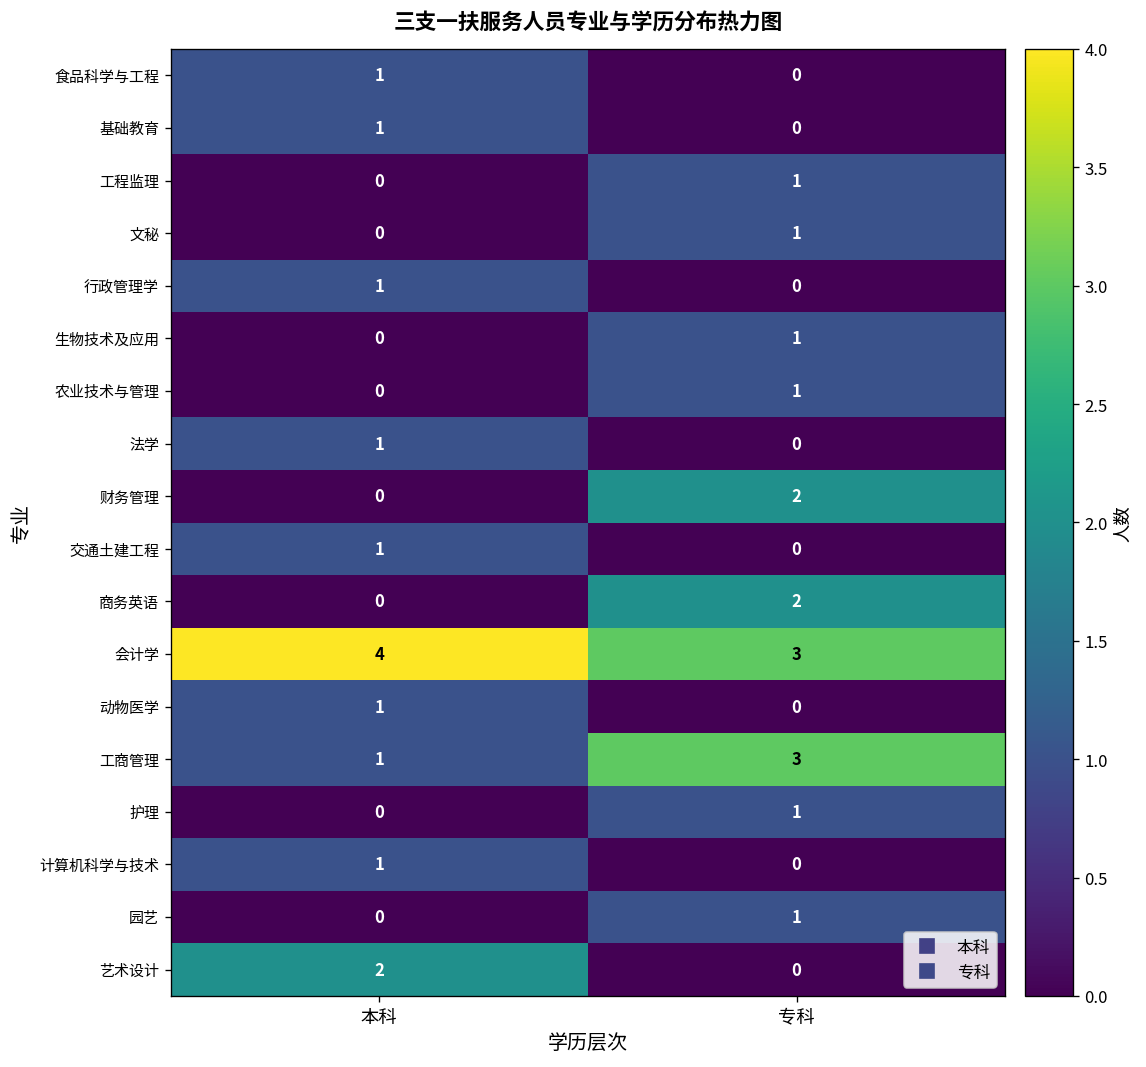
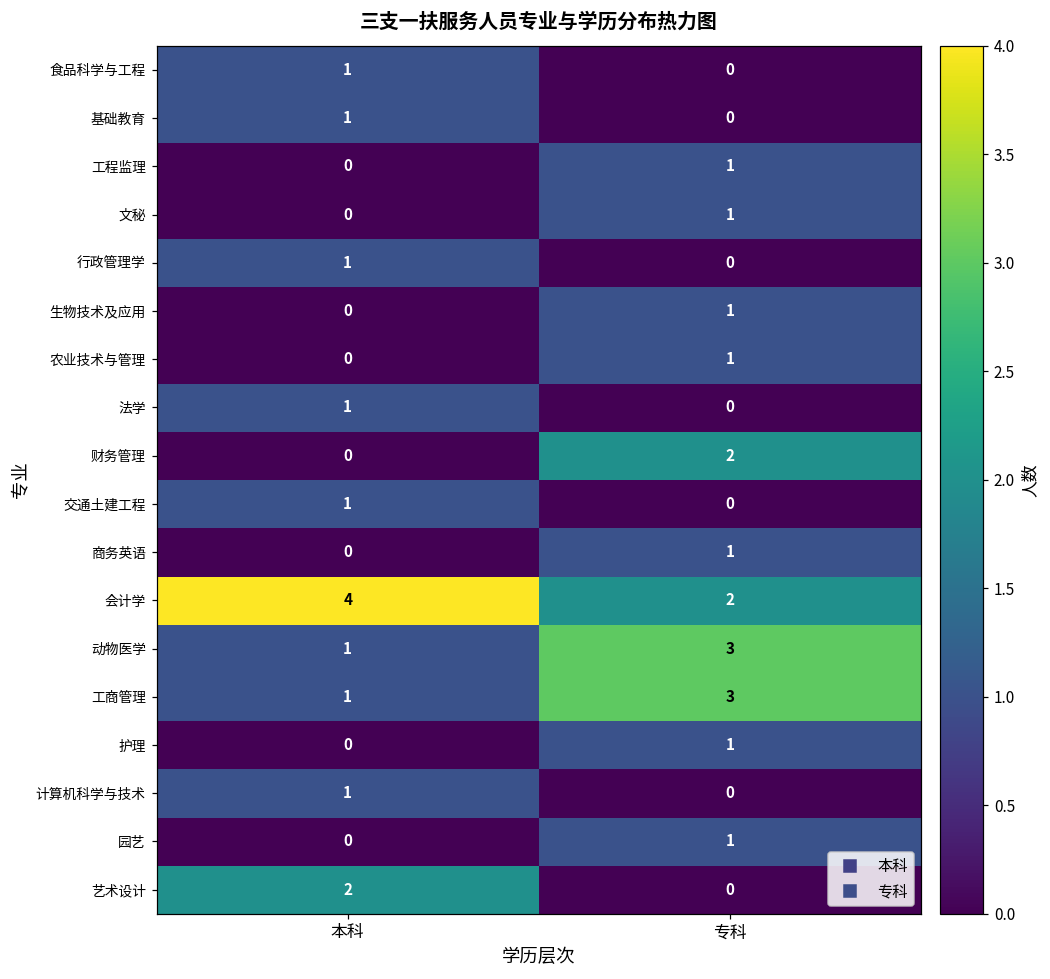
商务英语, 专科: 2 -> 1
会计学, 专科: 3 -> 2
动物医学, 专科: 0 -> 3
